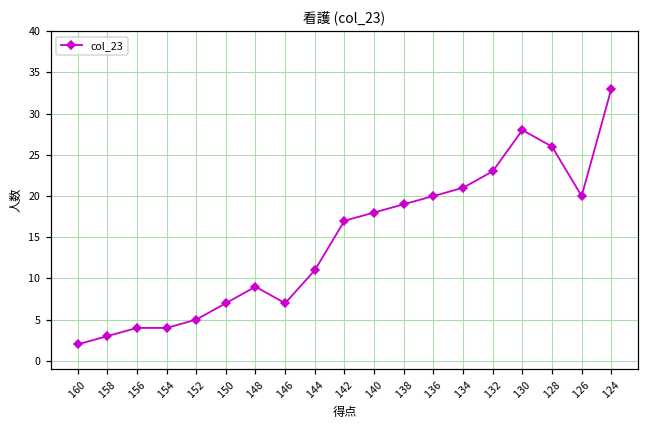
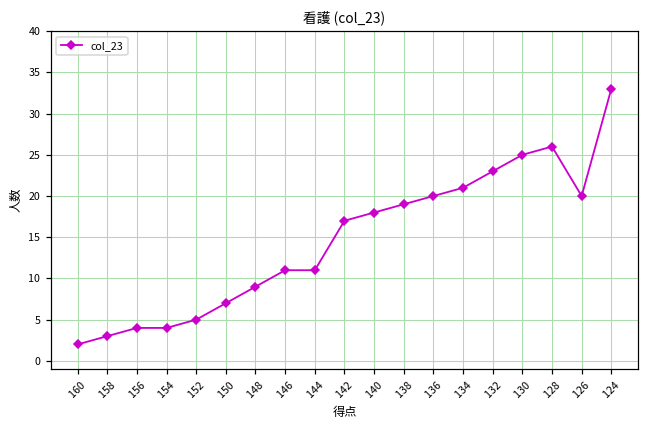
146: 7 -> 11
130: 28 -> 25
